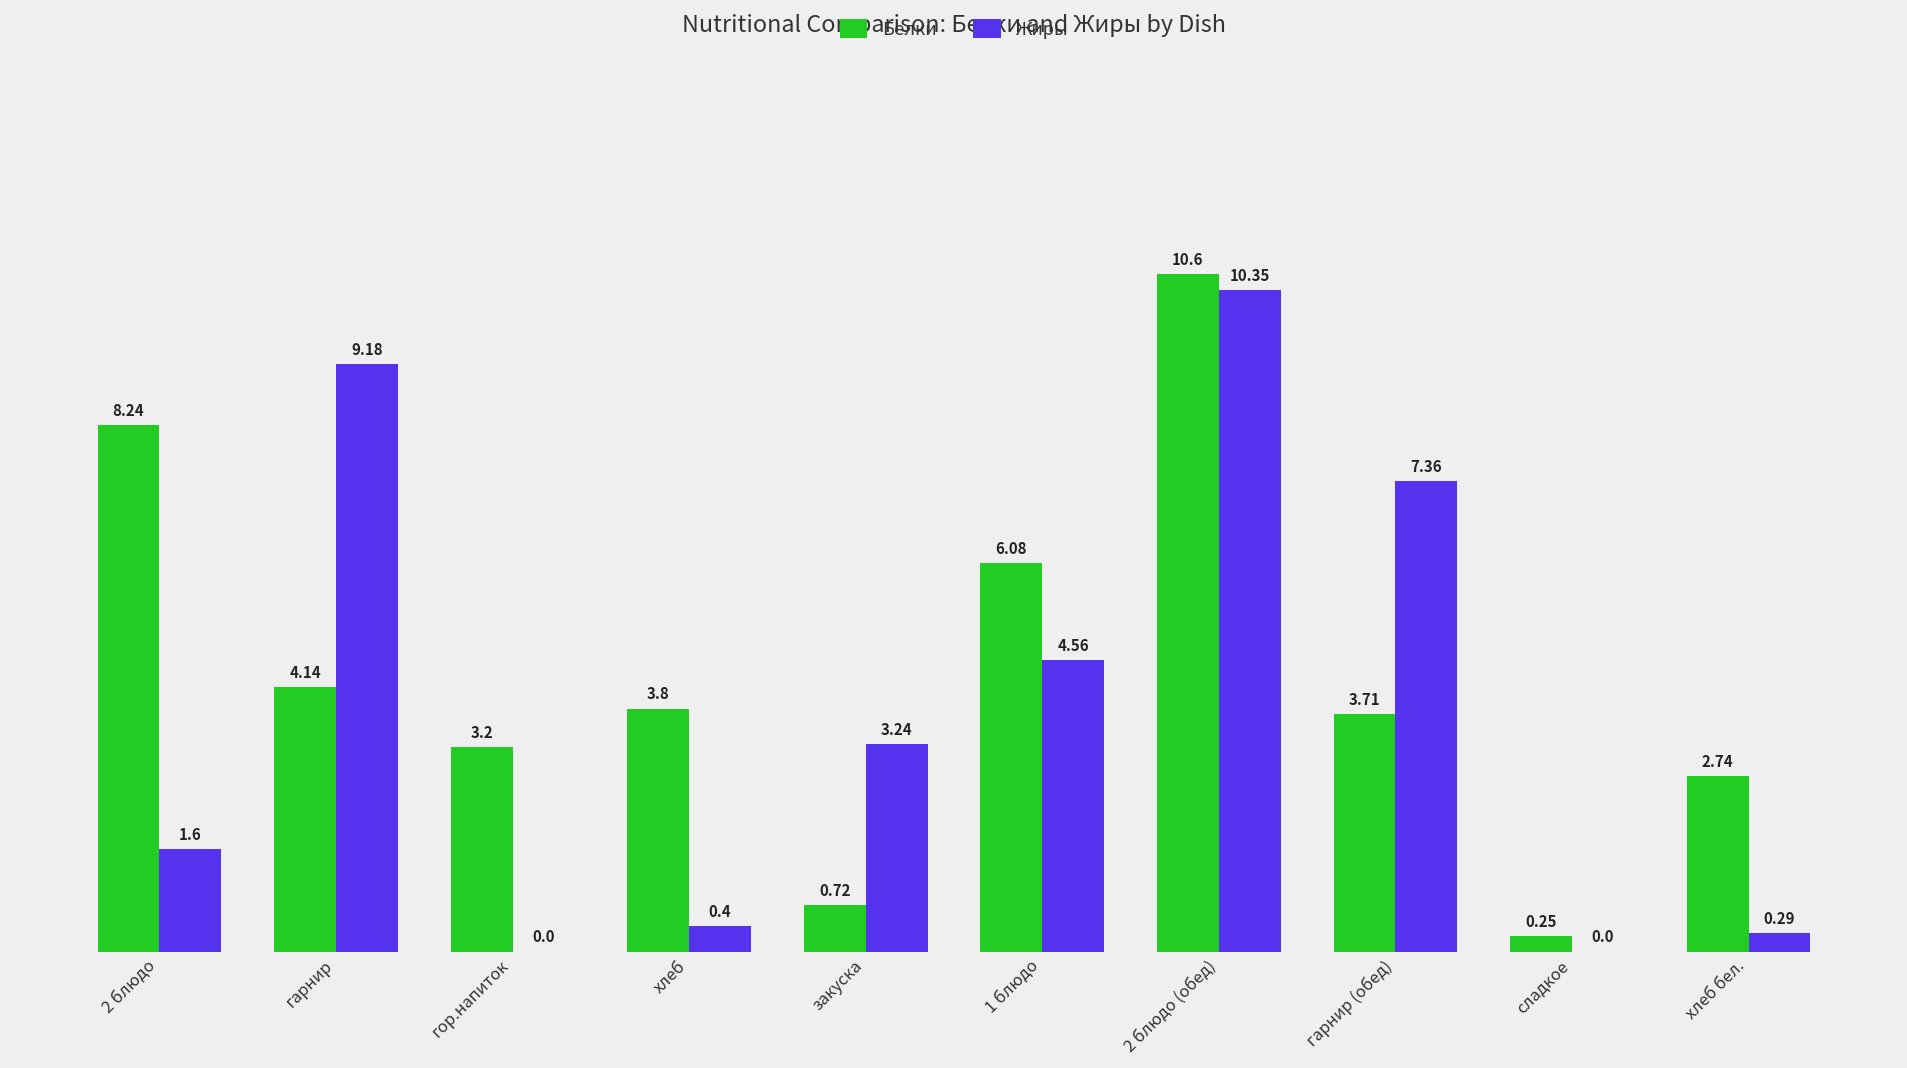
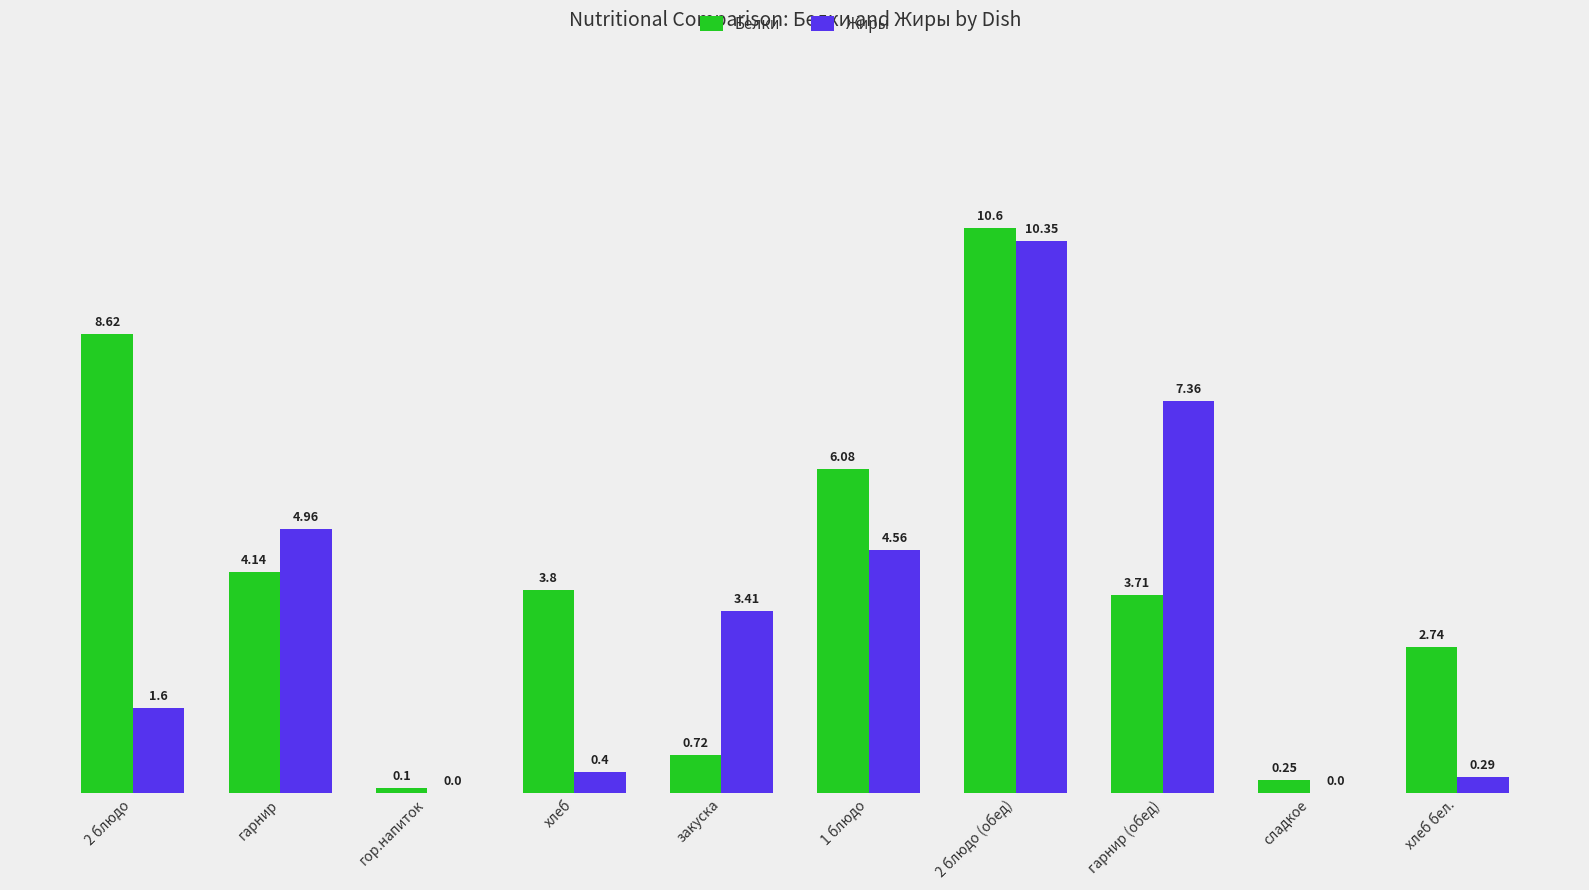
Белки, 2 блюдо: 8.24 -> 8.62
Жиры, гарнир: 9.18 -> 4.96
Белки, гор.напиток: 3.2 -> 0.1
Жиры, закуска: 3.24 -> 3.41
